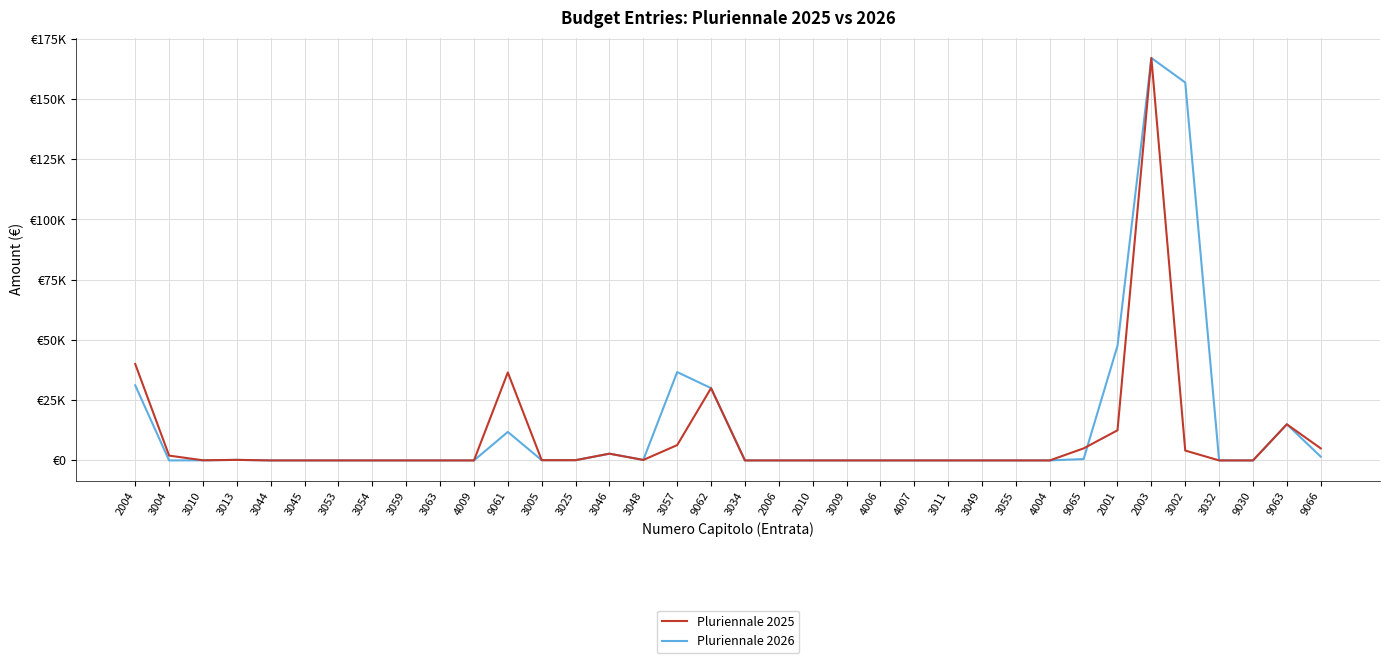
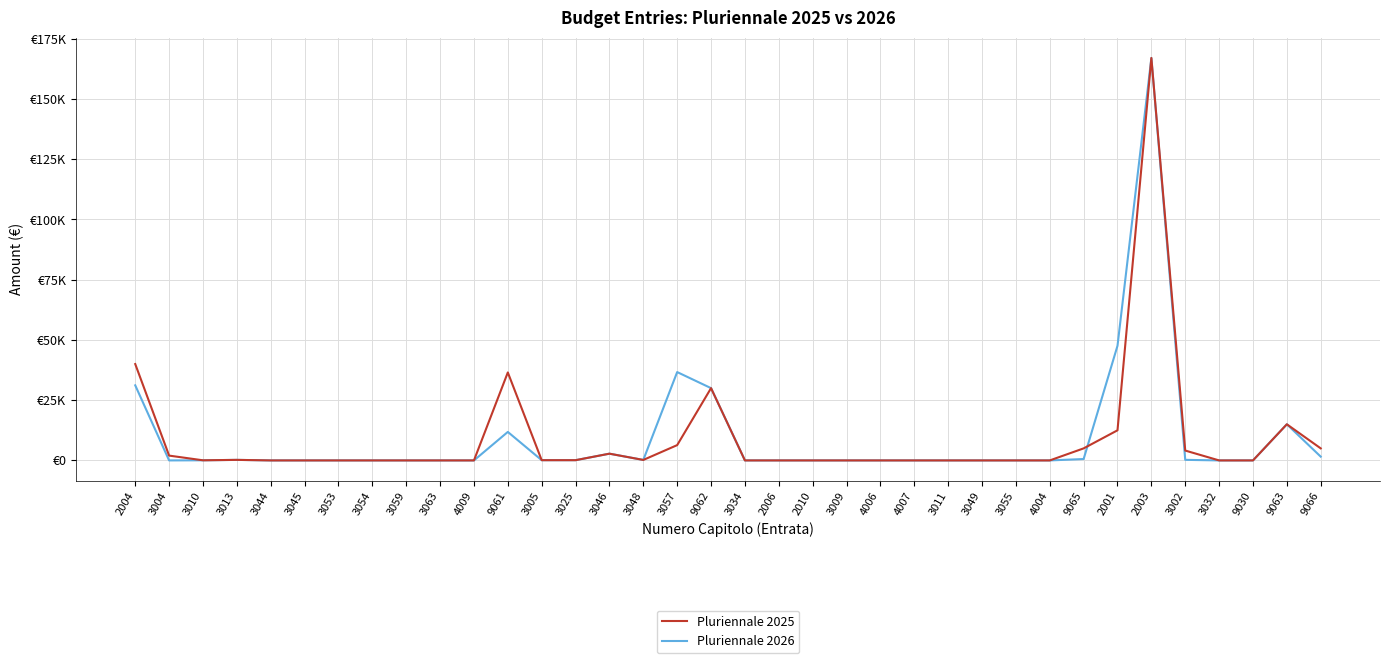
Pluriennale 2026, 3002: €157000 -> €0
